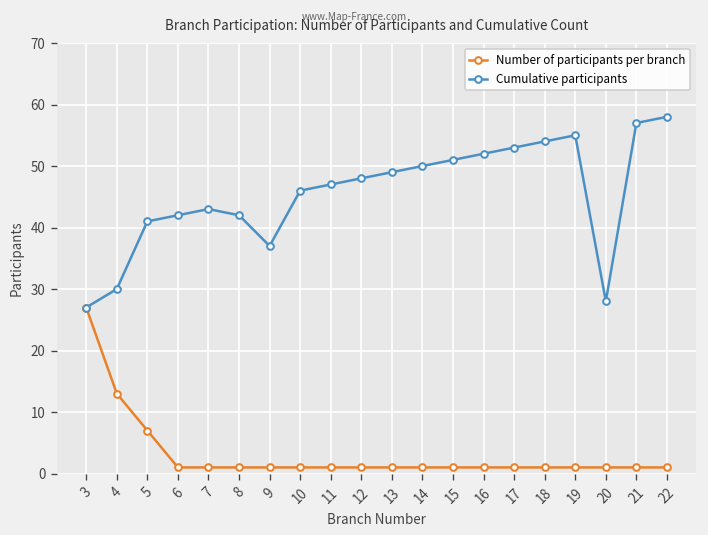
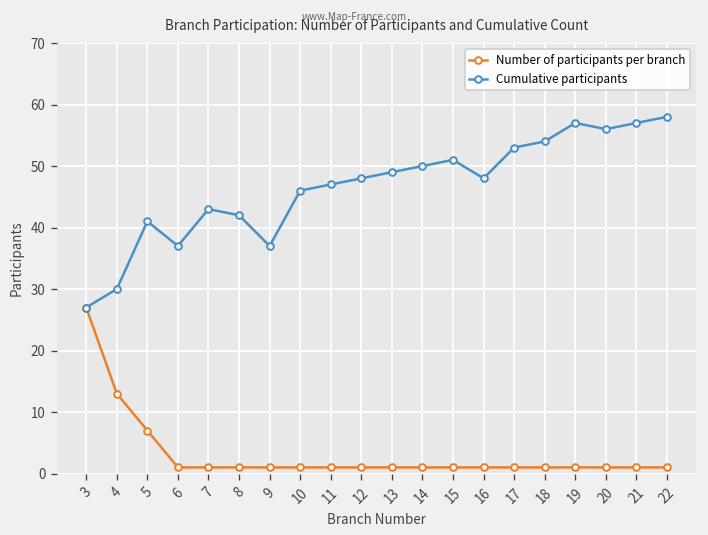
Cumulative participants, 6: 42 -> 37
Cumulative participants, 16: 52 -> 48
Cumulative participants, 19: 55 -> 57
Cumulative participants, 20: 28 -> 56
